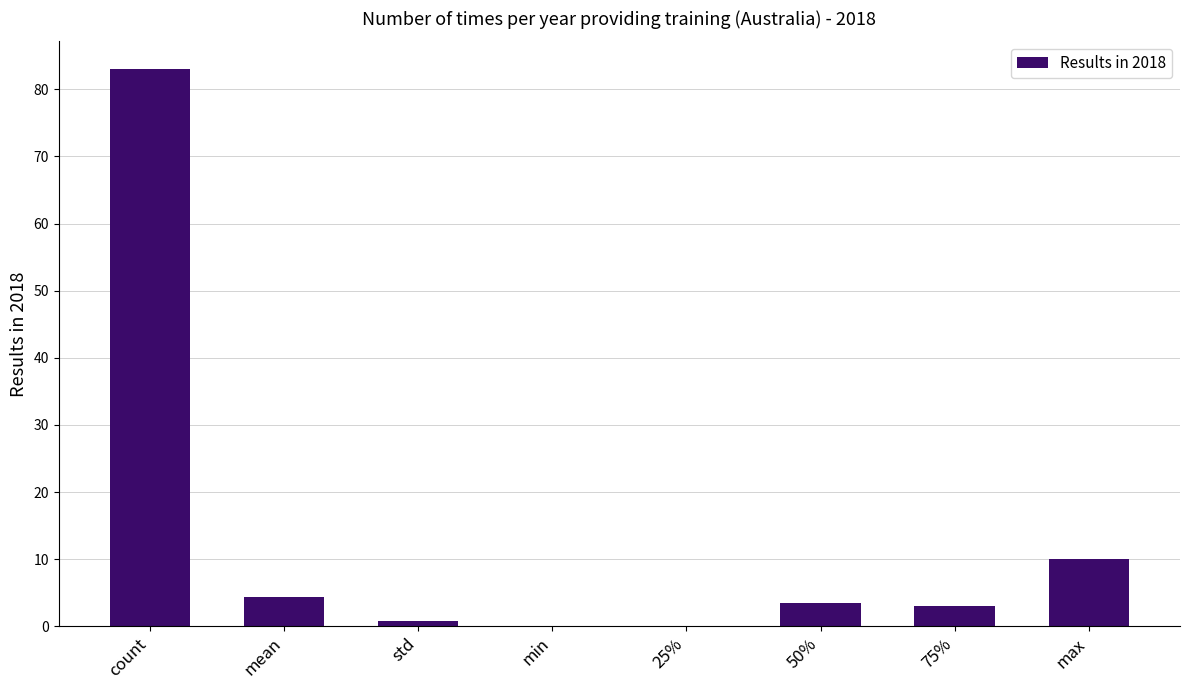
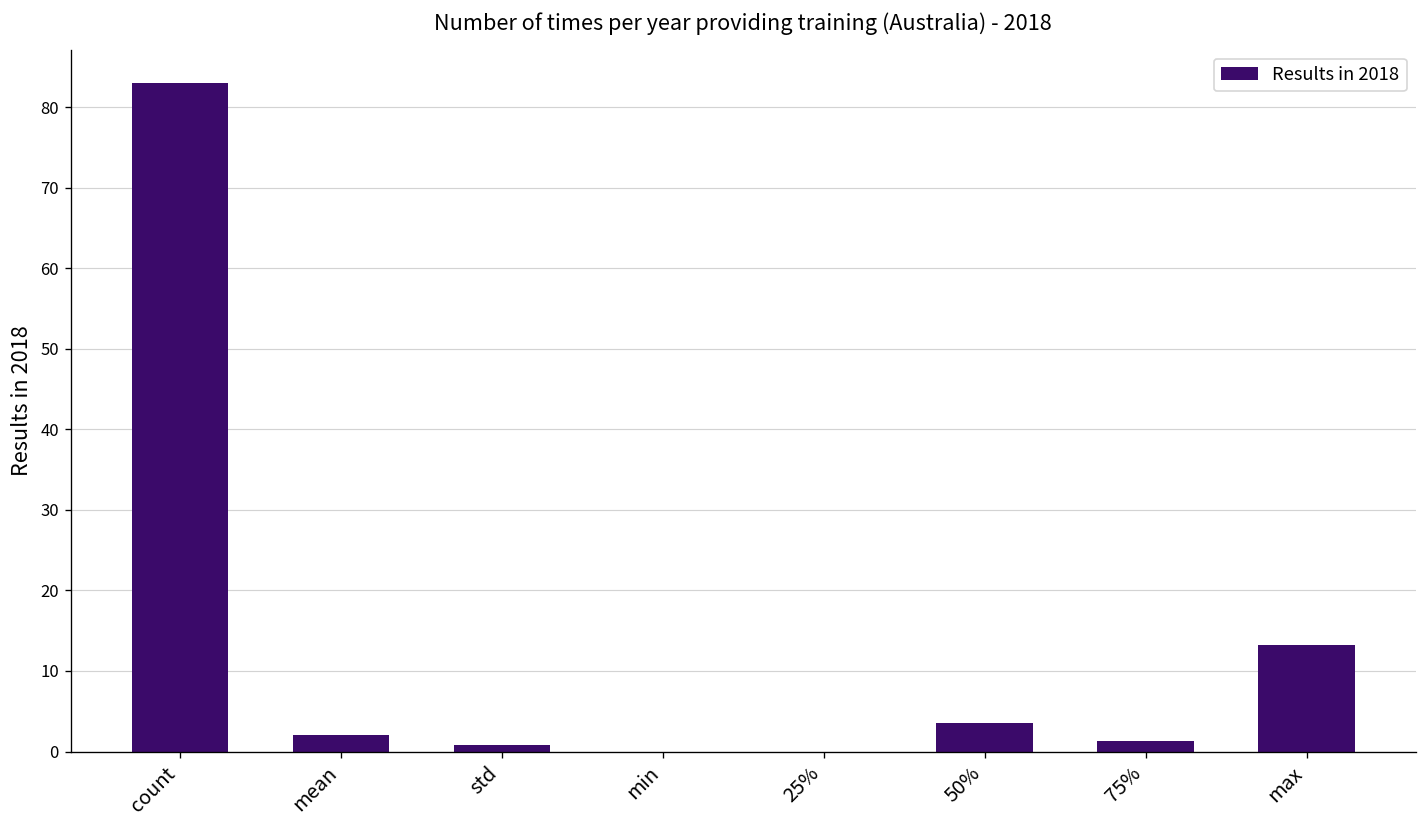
mean: 4 -> 2
75%: 3 -> 1
max: 10 -> 13
